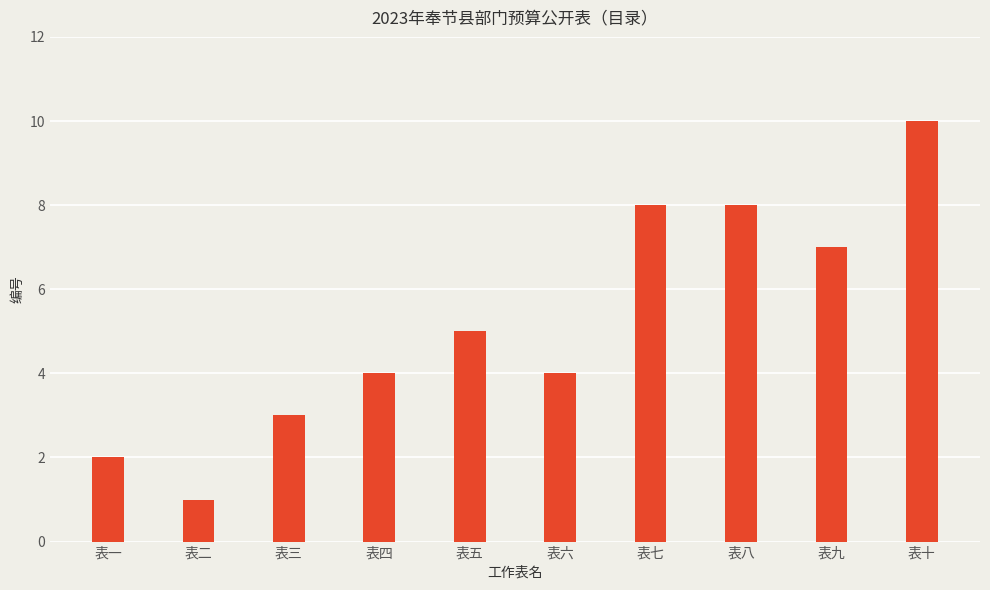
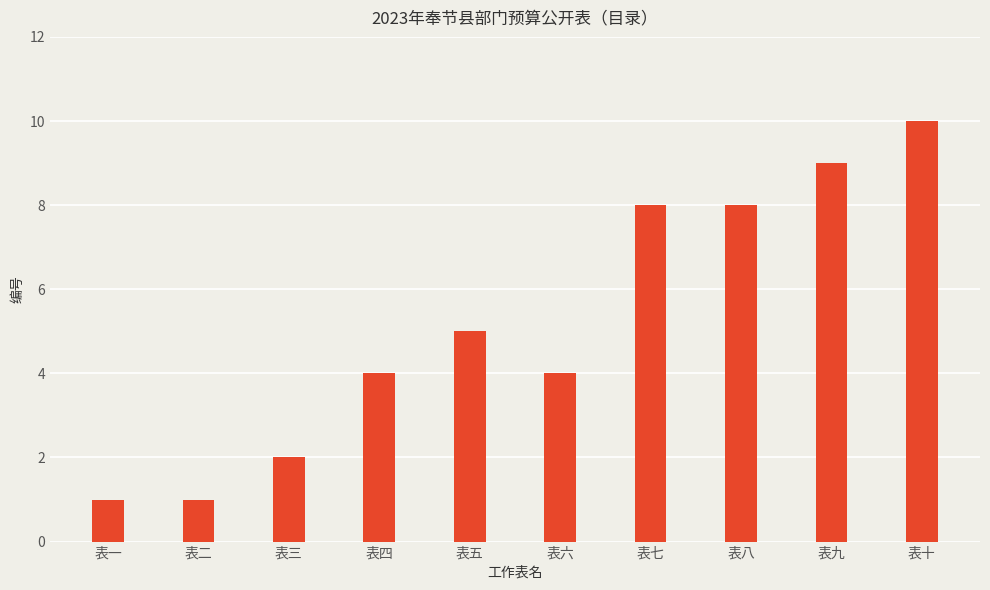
表一: 2 -> 1
表三: 3 -> 2
表九: 7 -> 9
